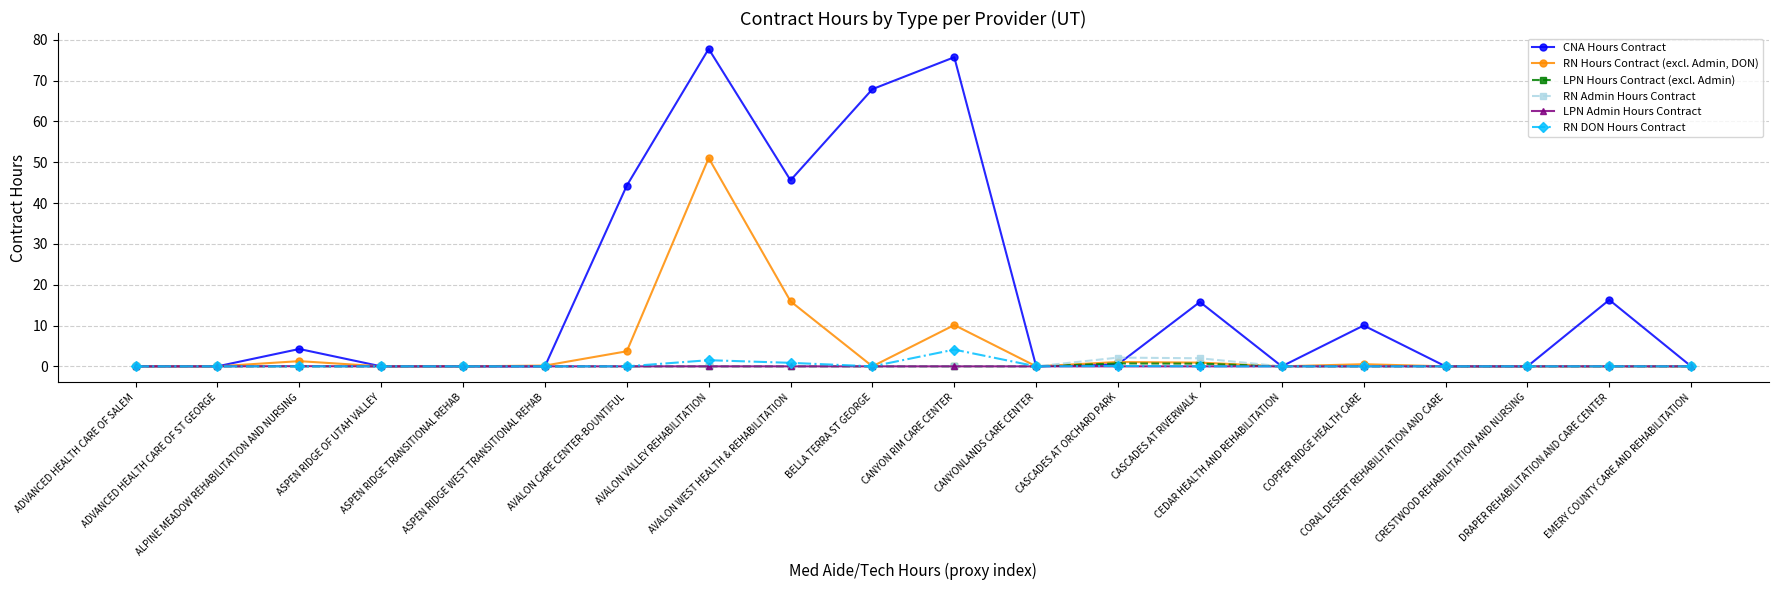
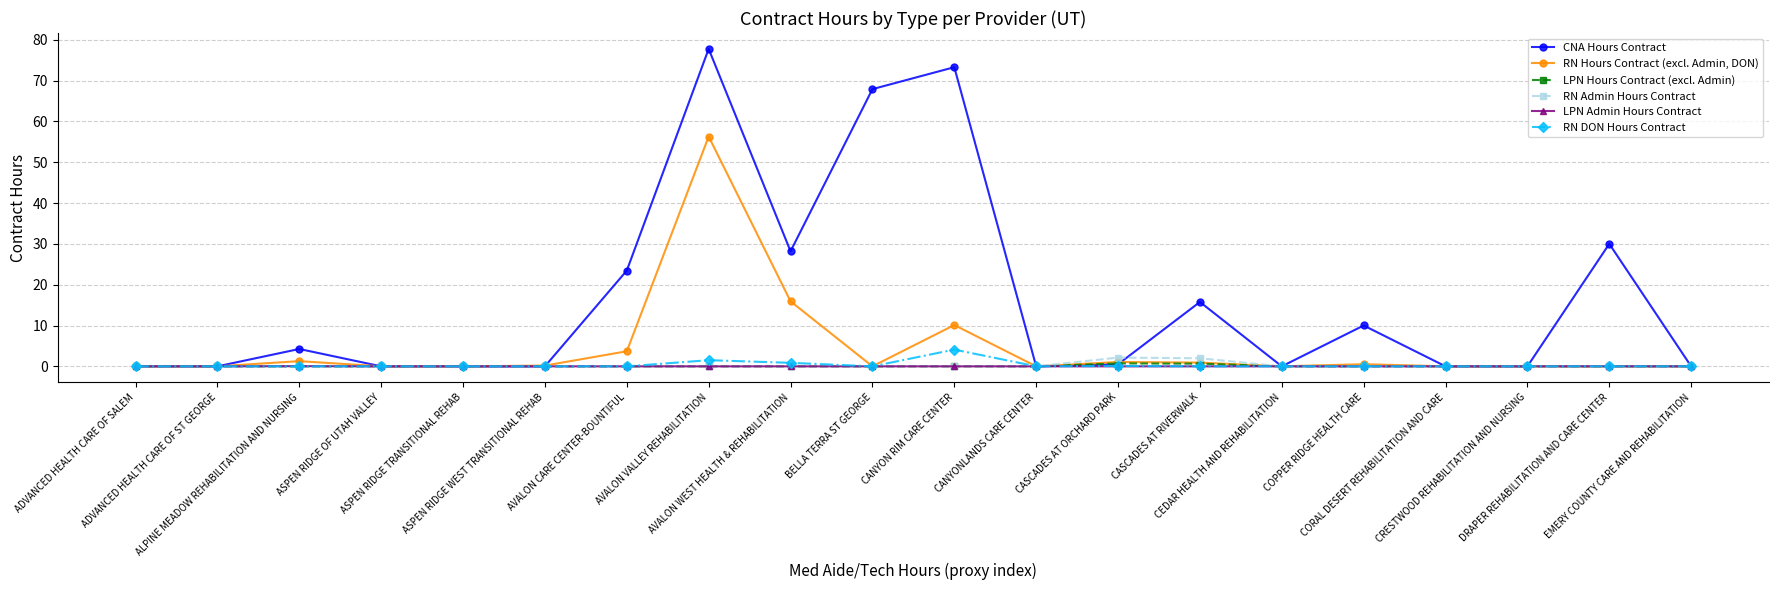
CNA Hours Contract, AVALON CARE CENTER-BOUNTIFUL: 44 -> 23
RN Hours Contract (excl. Admin, DON), AVALON VALLEY REHABILITATION: 51 -> 56
CNA Hours Contract, AVALON WEST HEALTH & REHABILITATION: 46 -> 28
CNA Hours Contract, CANYON RIM CARE CENTER: 76 -> 73
CNA Hours Contract, DRAPER REHABILITATION AND CARE CENTER: 16 -> 30
